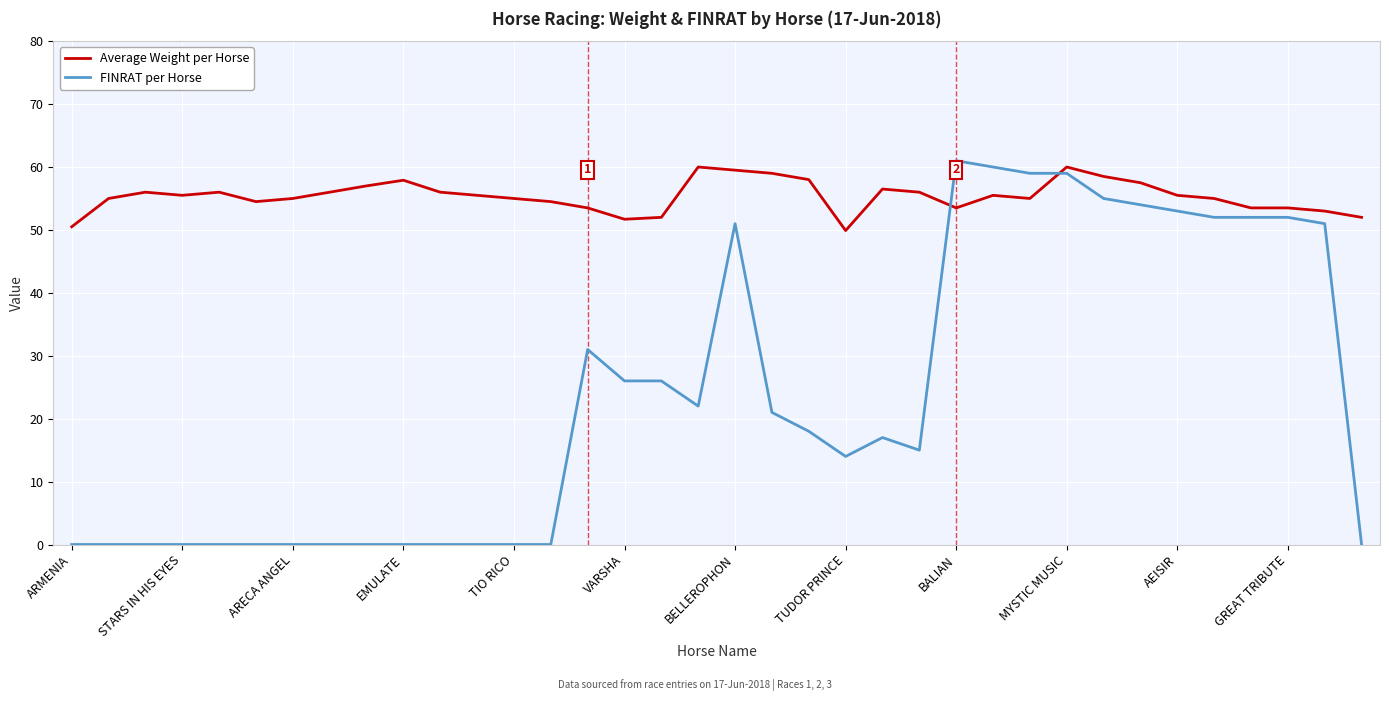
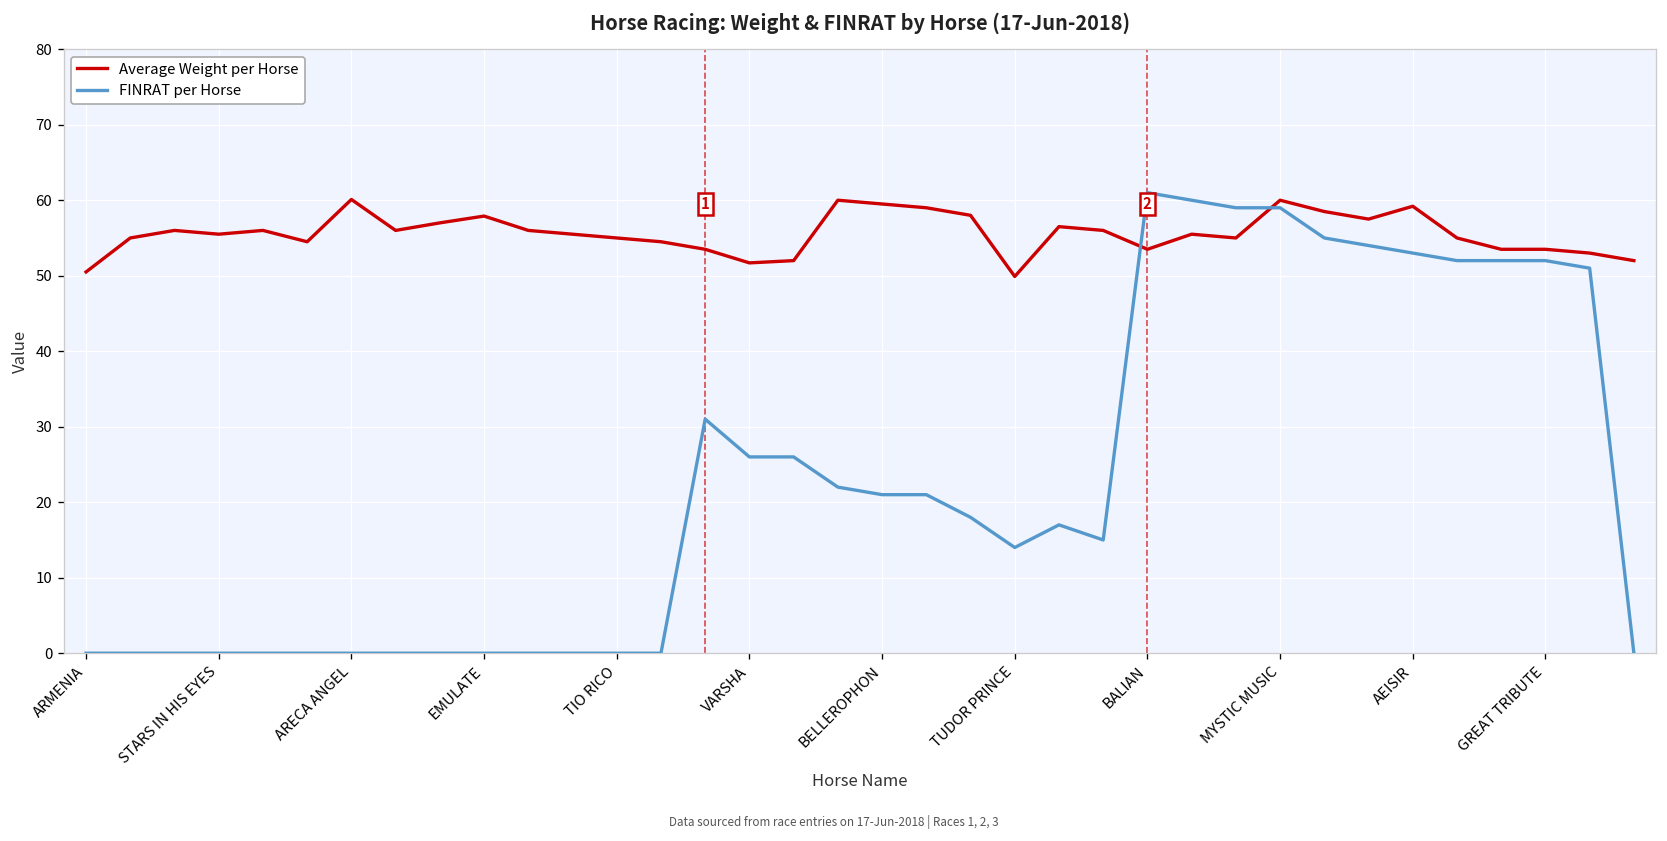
Average Weight per Horse, ARECA ANGEL: 55 -> 60
FINRAT per Horse, BELLEROPHON: 51 -> 21
Average Weight per Horse, AEISIR: 56 -> 59
